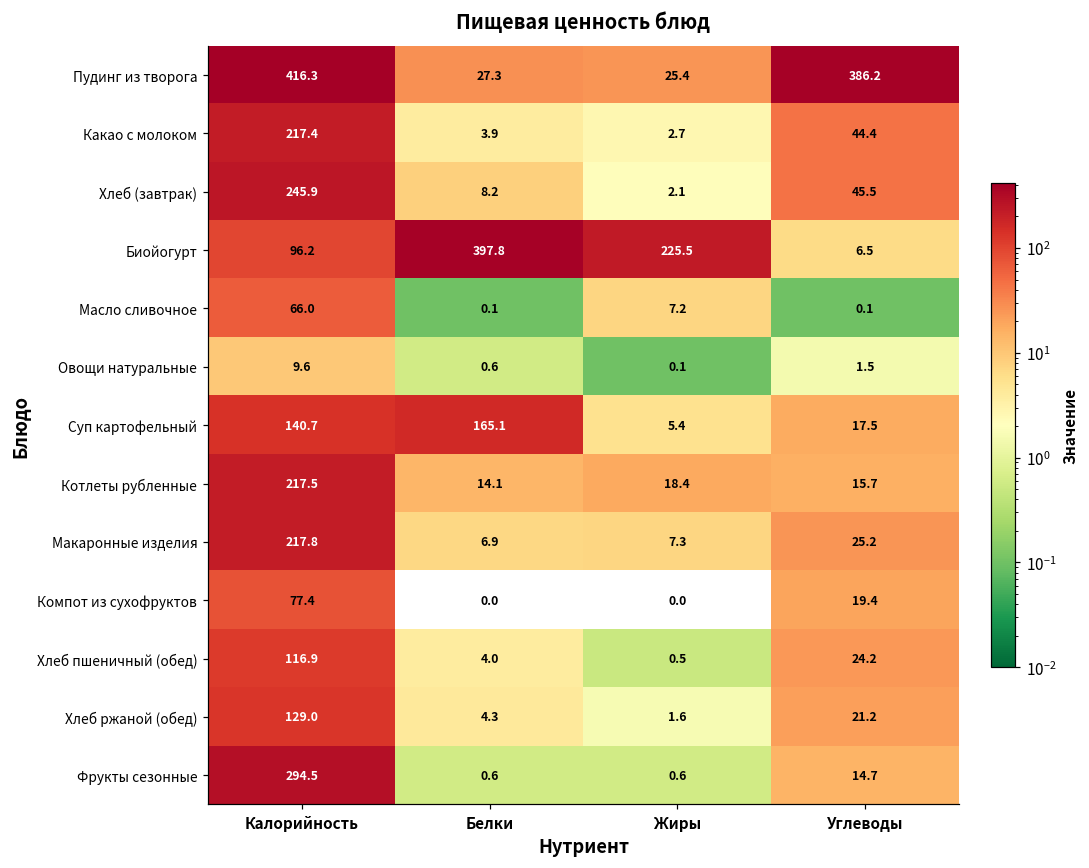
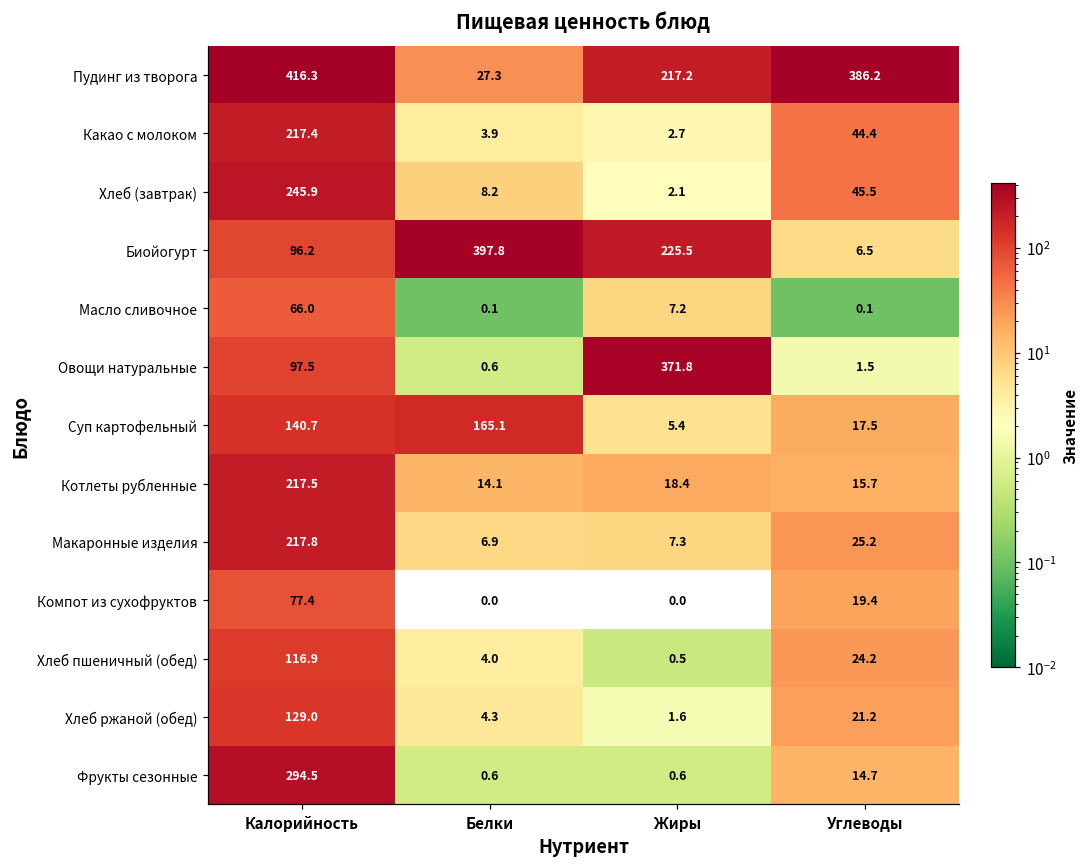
Пудинг из творога, Жиры: 25.4 -> 217.2
Овощи натуральные, Калорийность: 9.6 -> 97.5
Овощи натуральные, Жиры: 0.1 -> 371.8
